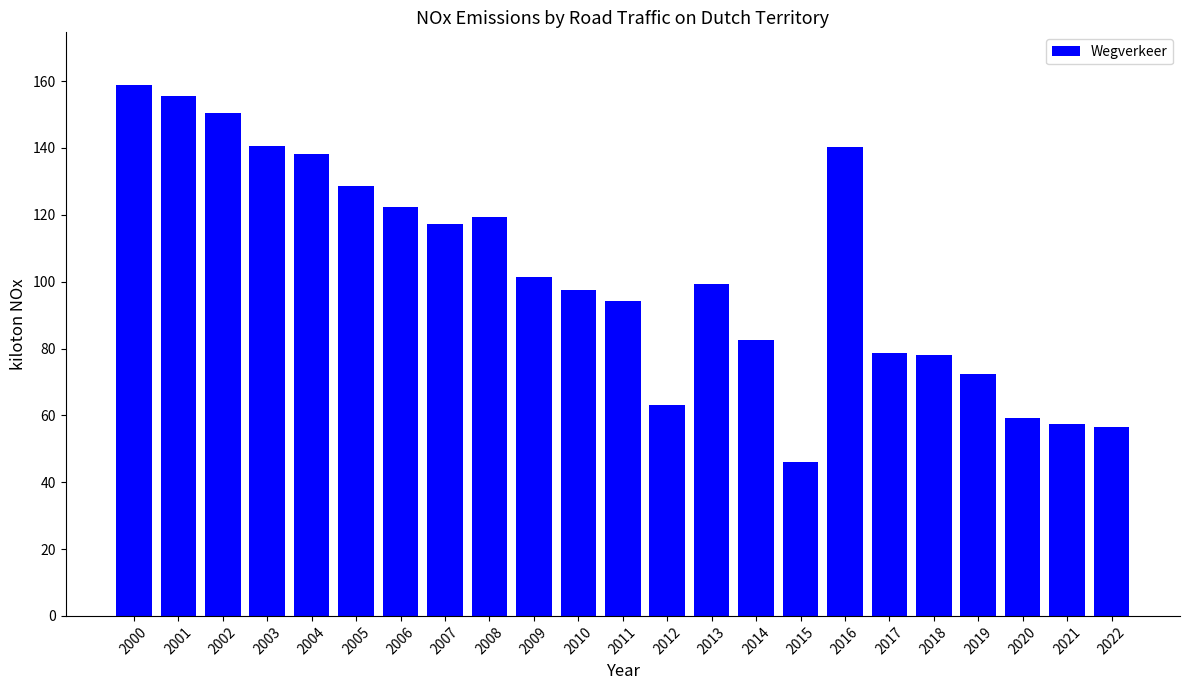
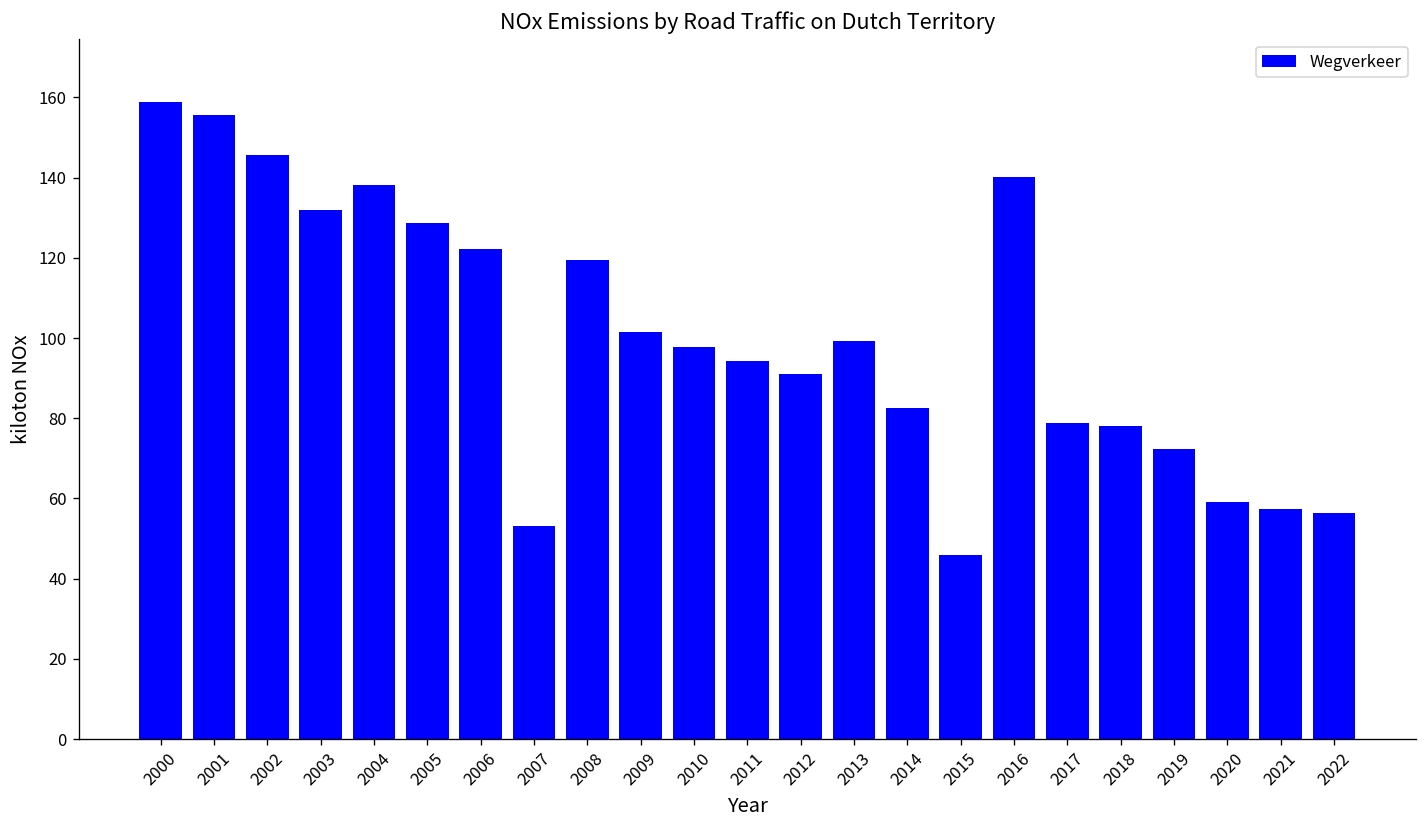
2002: 151 -> 146
2003: 141 -> 132
2007: 117 -> 53
2012: 63 -> 91
